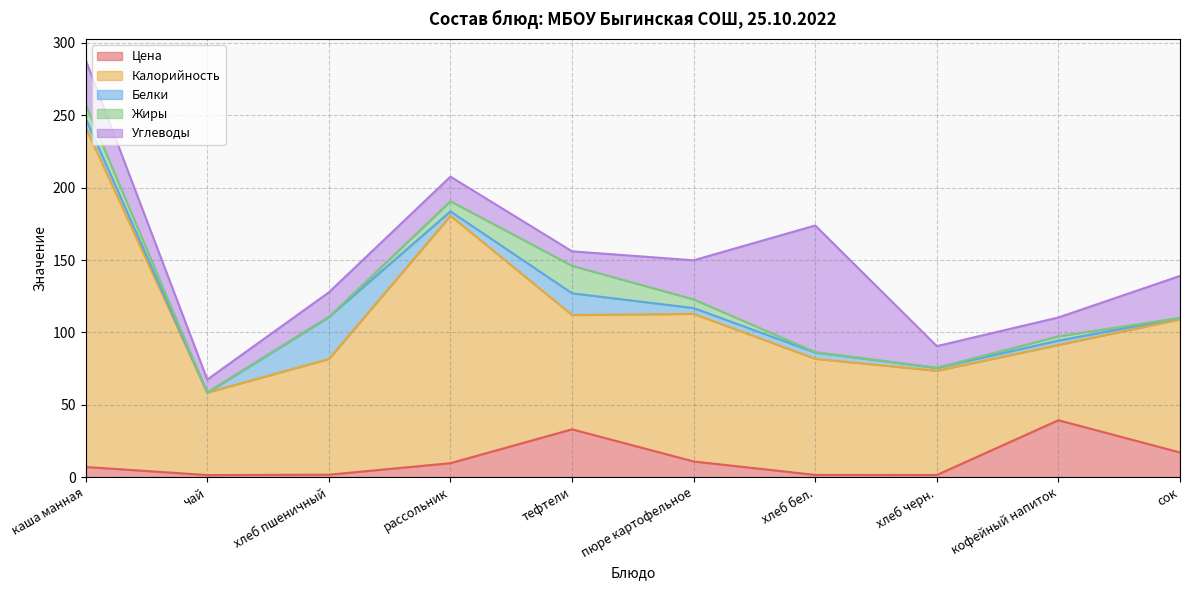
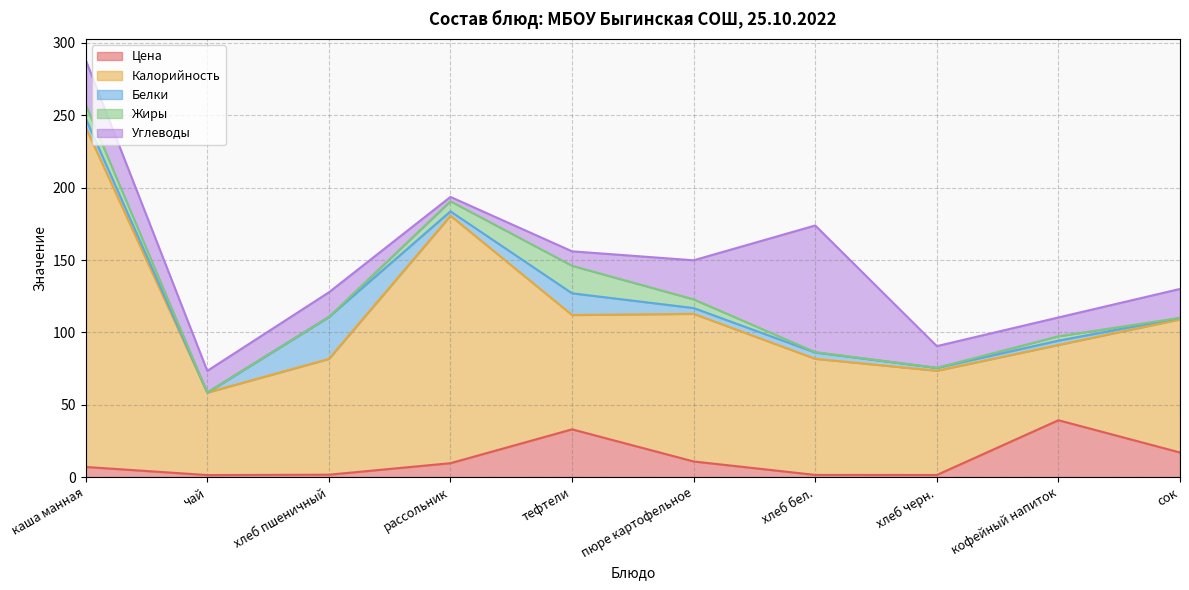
Углеводы, чай: 9 -> 15
Углеводы, рассольник: 17 -> 3
Углеводы, сок: 29 -> 20
